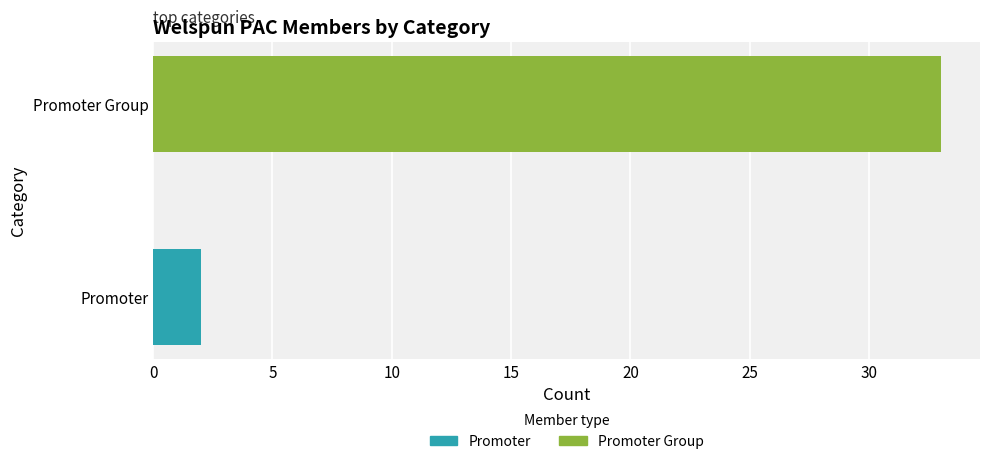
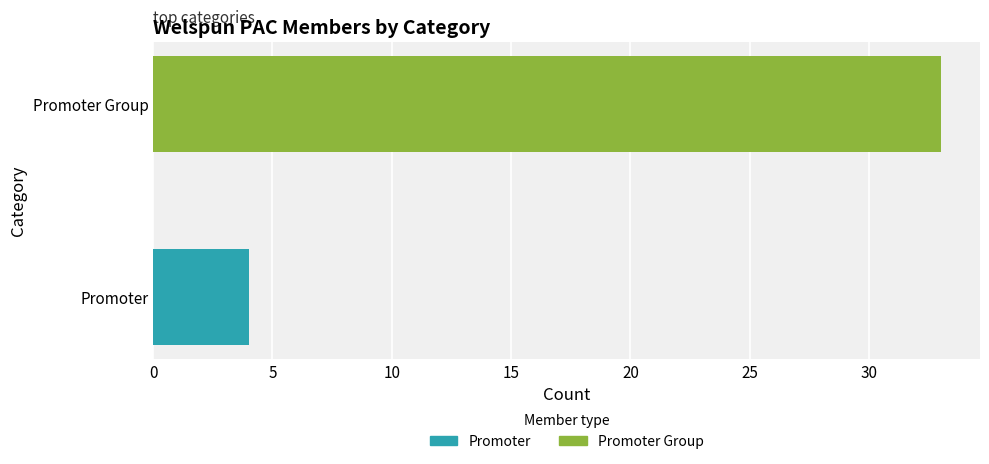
Promoter: 2 -> 4
